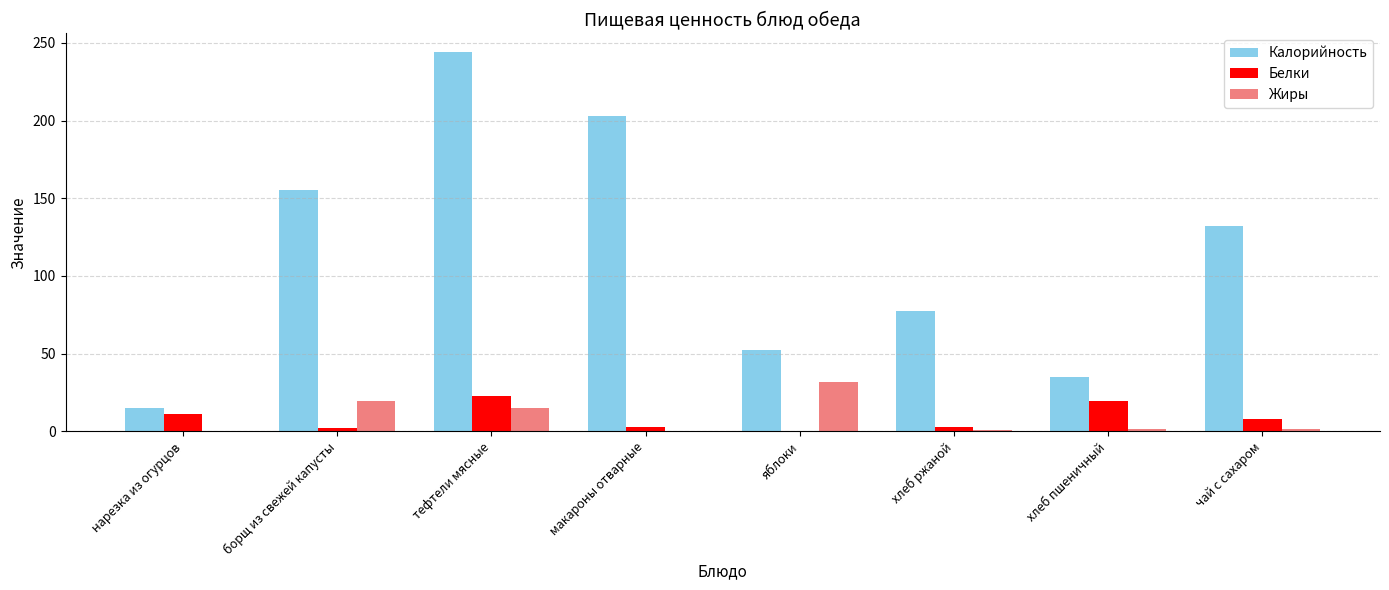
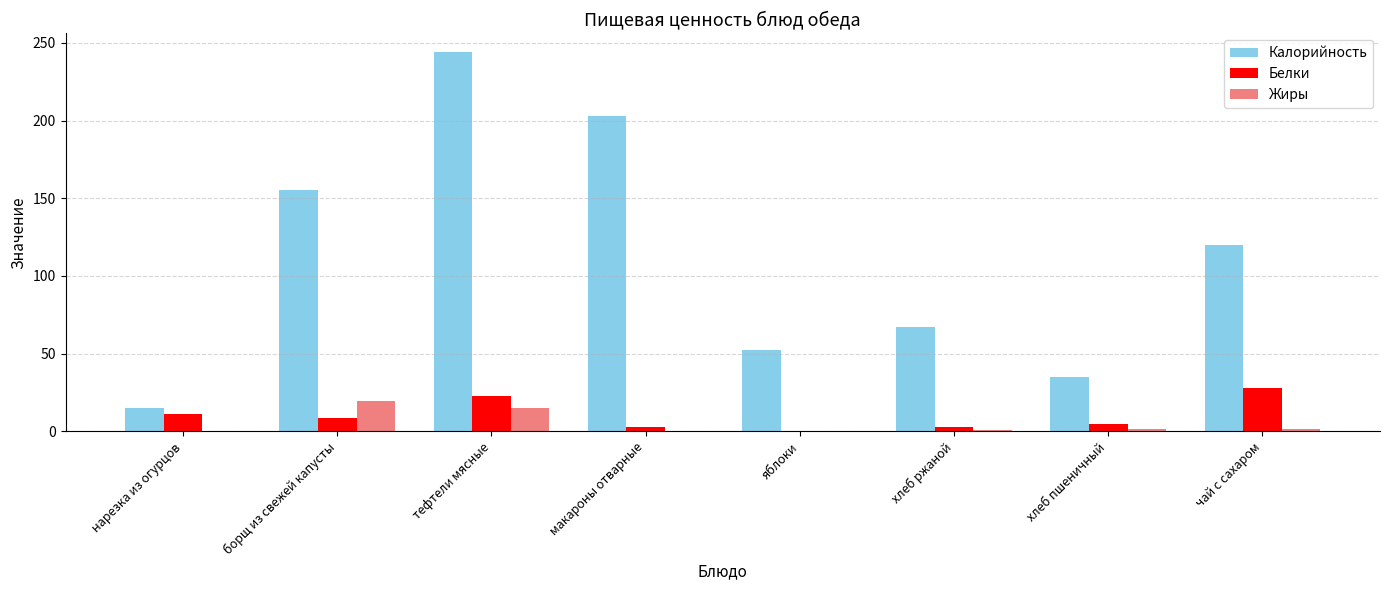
Белки, борщ из свежей капусты: 2 -> 8
Жиры, яблоки: 32 -> 0
Калорийность, хлеб ржаной: 77 -> 67
Белки, хлеб пшеничный: 20 -> 5
Калорийность, чай с сахаром: 132 -> 120
Белки, чай с сахаром: 8 -> 28
